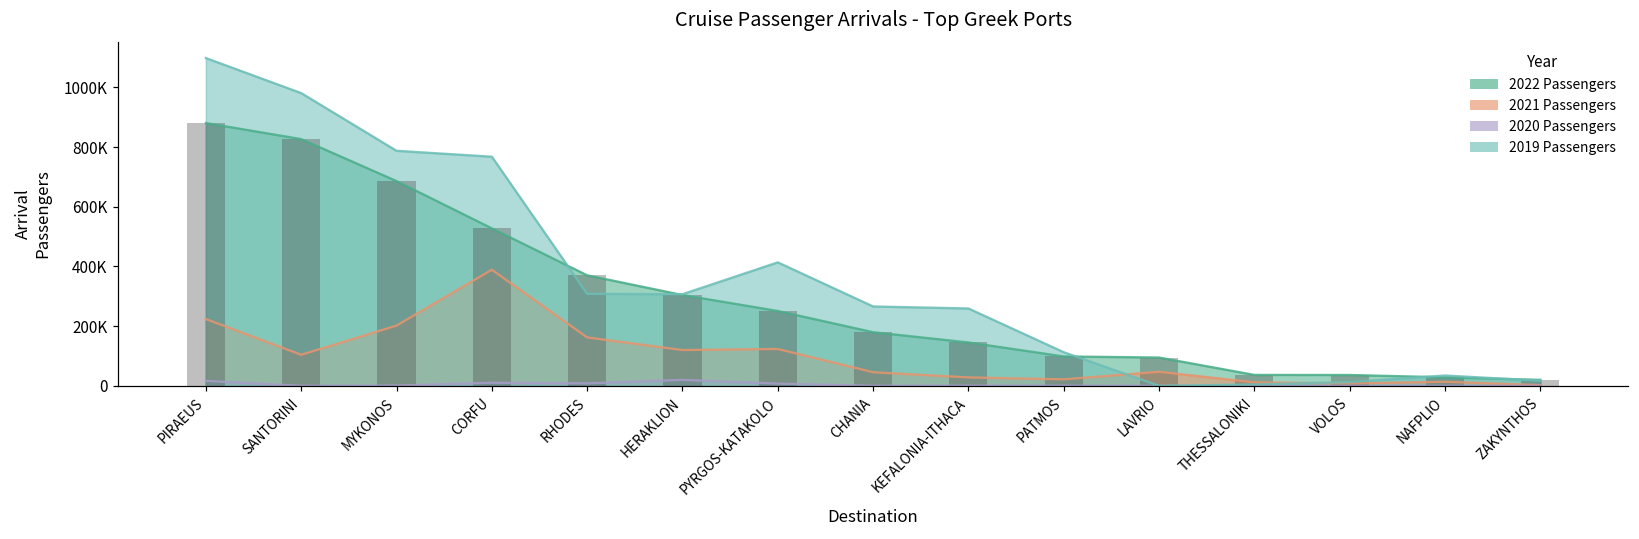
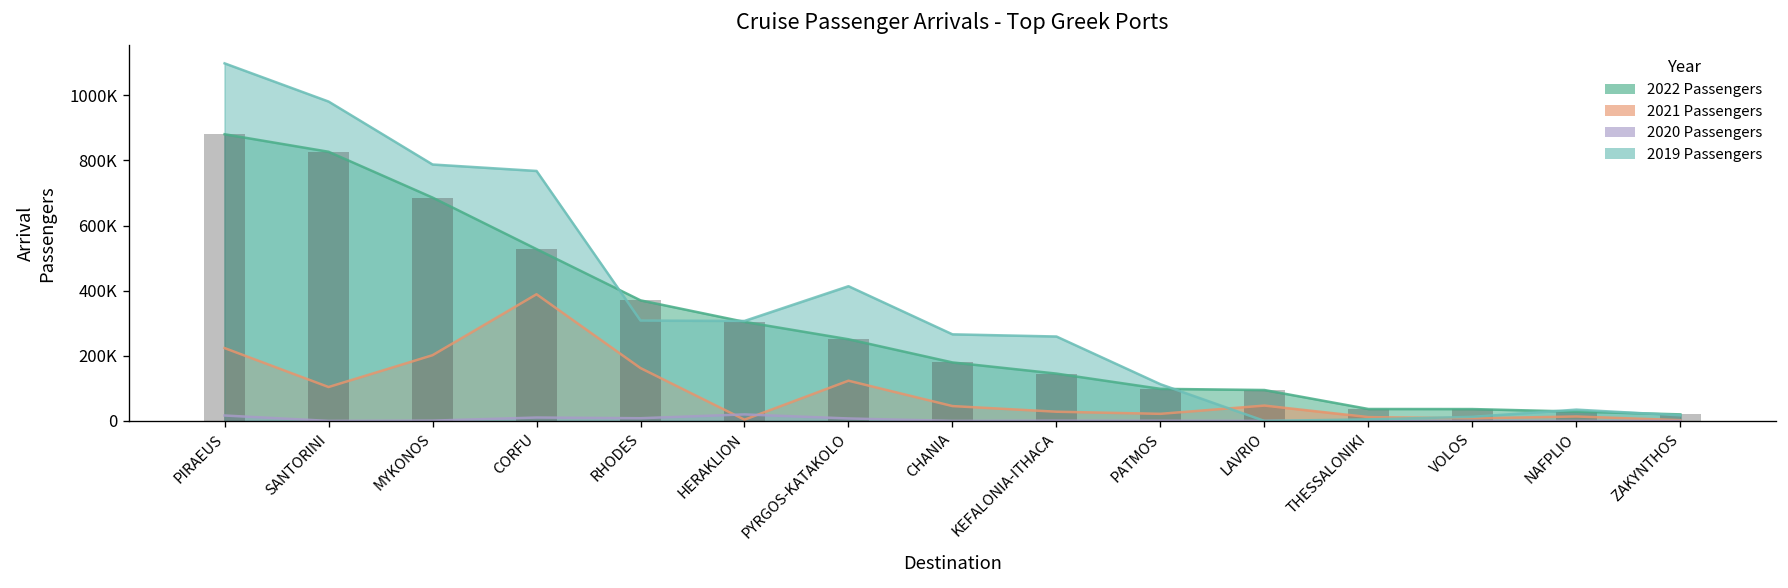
2021 Passengers, HERAKLION: 120000 -> 0
